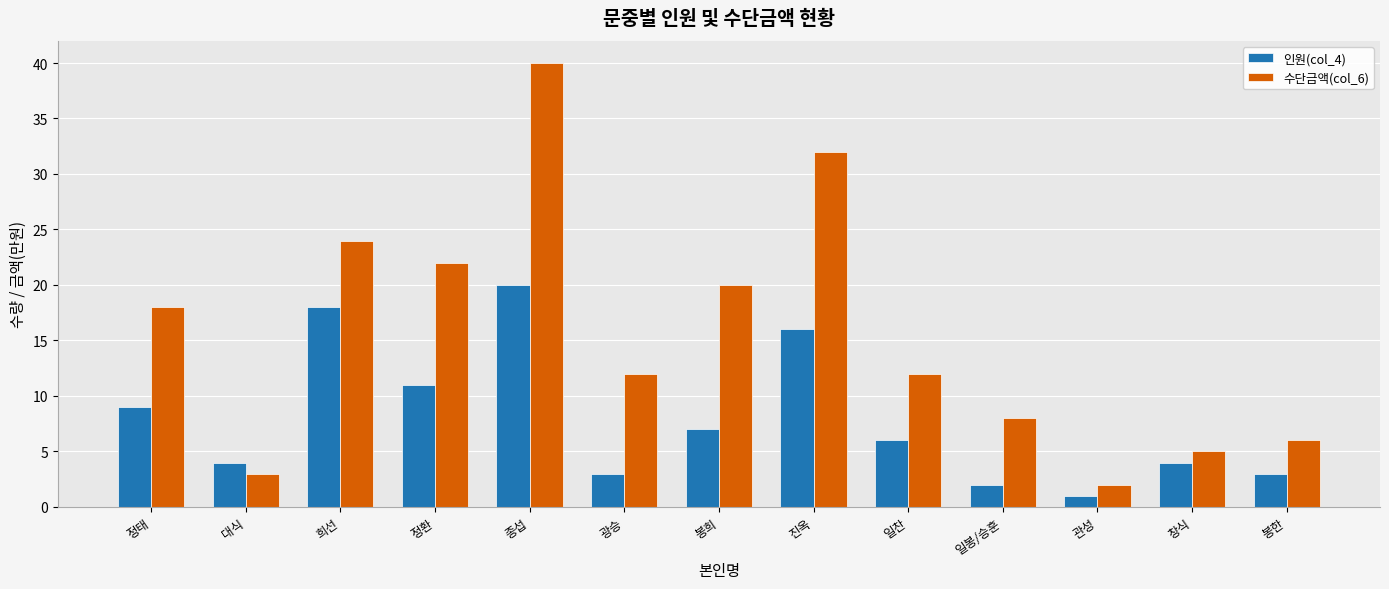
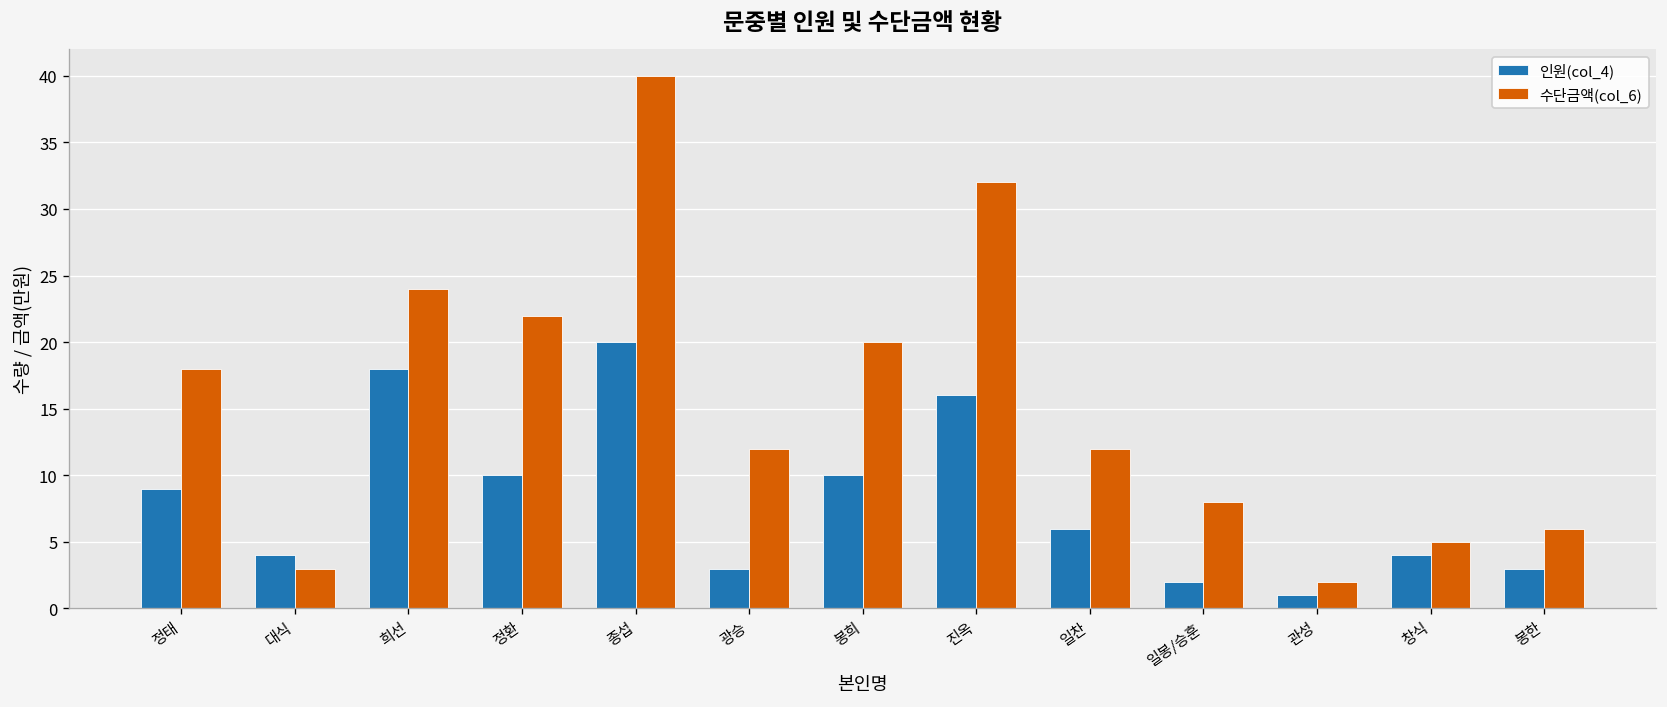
인원(col_4), 정환: 11 -> 10
인원(col_4), 봉희: 7 -> 10
